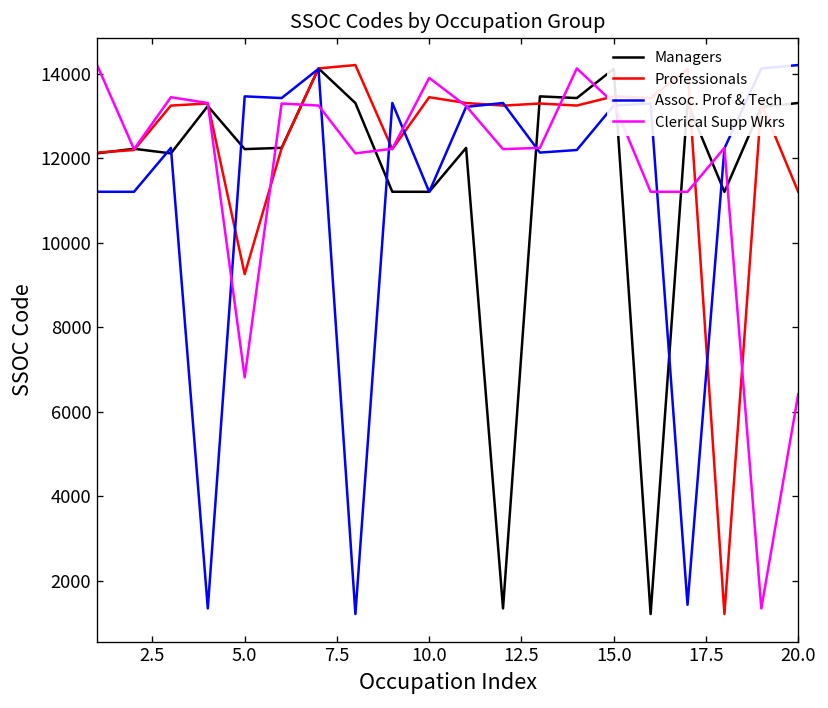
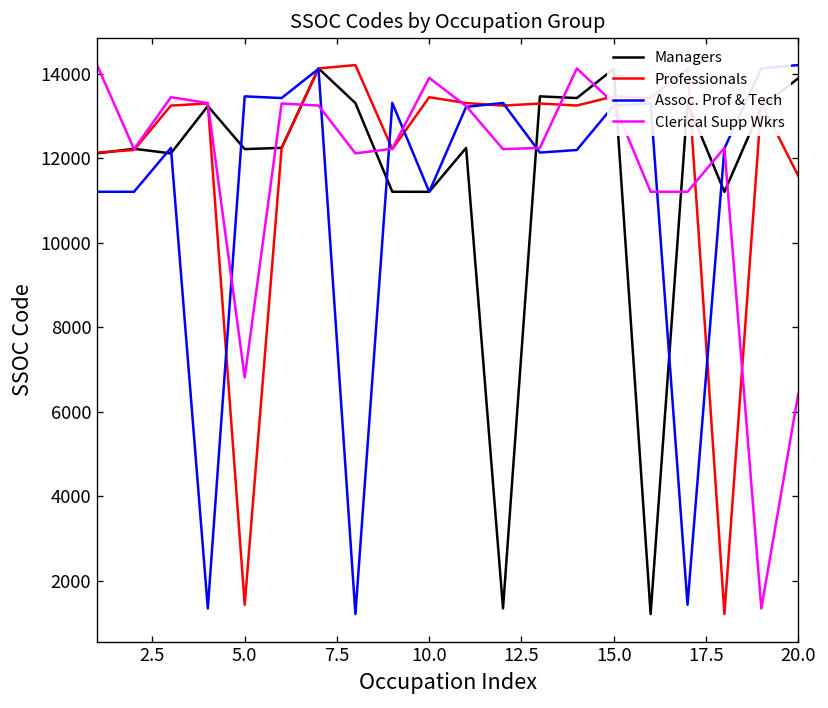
Professionals, 5.0: 9300 -> 1400
Managers, 20.0: 13300 -> 13900
Professionals, 20.0: 11200 -> 11600
